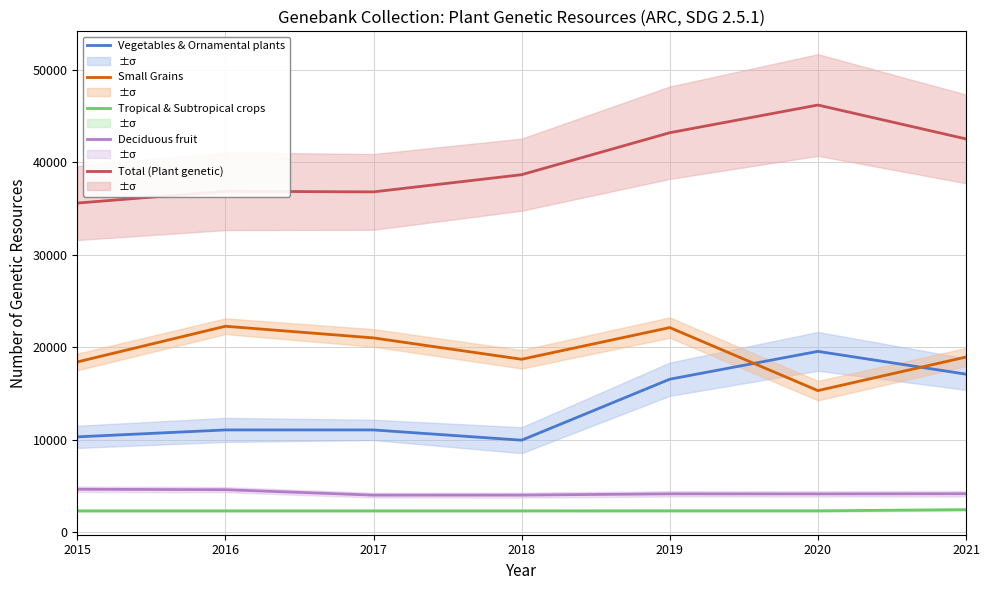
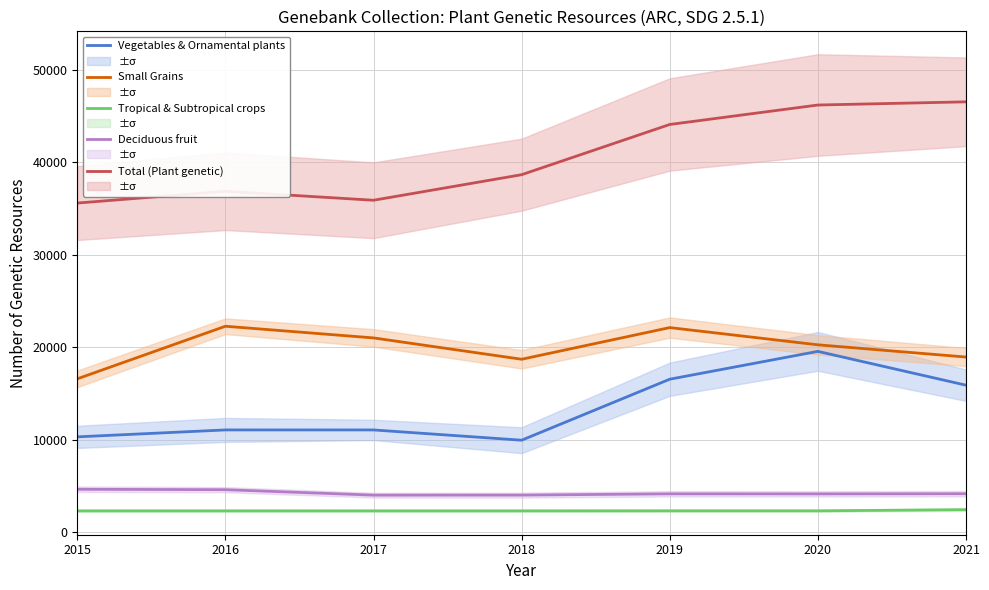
Small Grains, 2015: 18000 -> 17000
Total (Plant genetic), 2017: 37000 -> 36000
Total (Plant genetic), 2019: 43000 -> 44000
Small Grains, 2020: 15000 -> 20000
Vegetables & Ornamental plants, 2021: 17000 -> 16000
Total (Plant genetic), 2021: 43000 -> 47000
